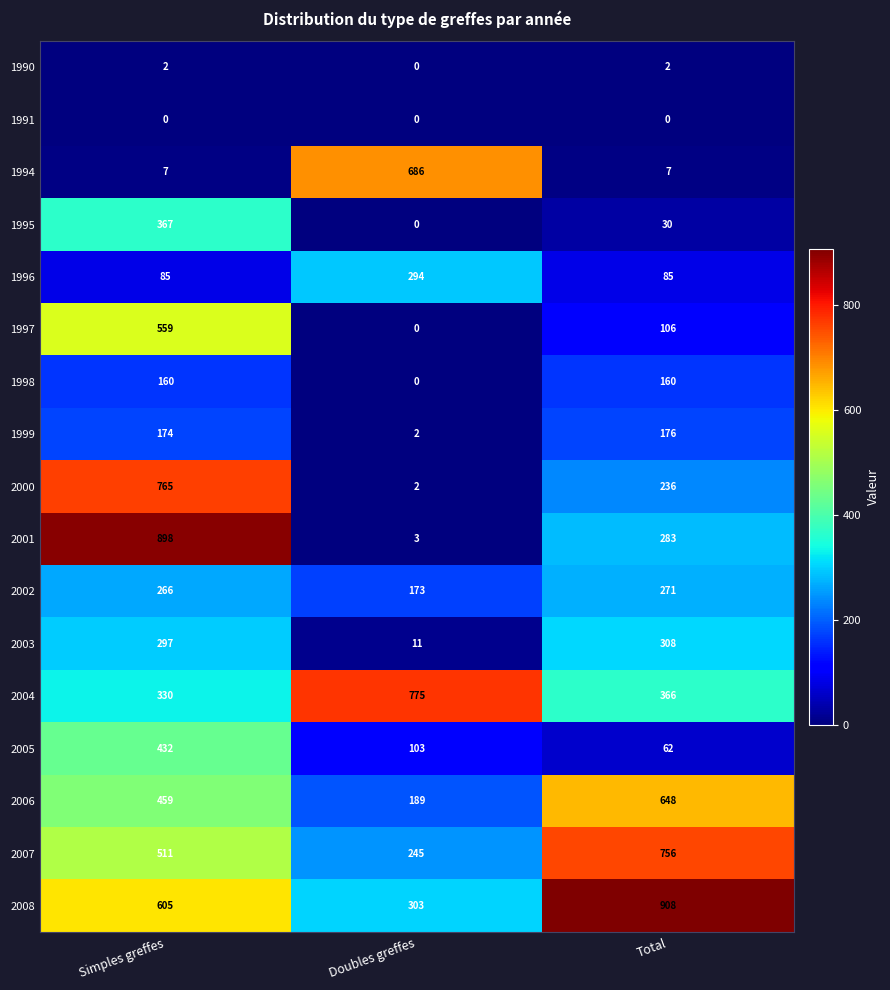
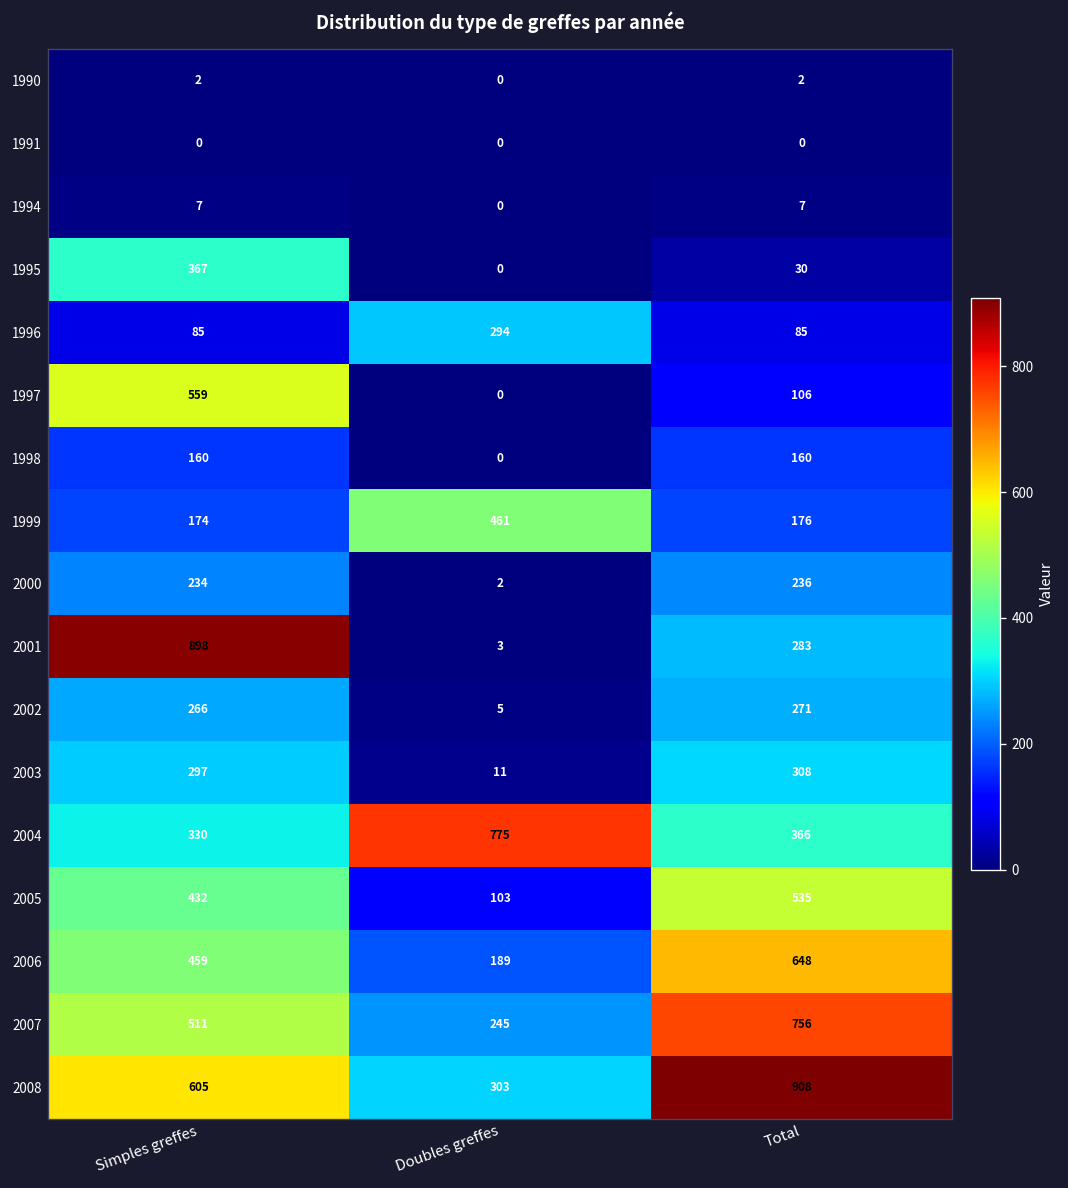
1994, Doubles greffes: 686 -> 0
1999, Doubles greffes: 2 -> 461
2000, Simples greffes: 765 -> 234
2002, Doubles greffes: 173 -> 5
2005, Total: 62 -> 535
